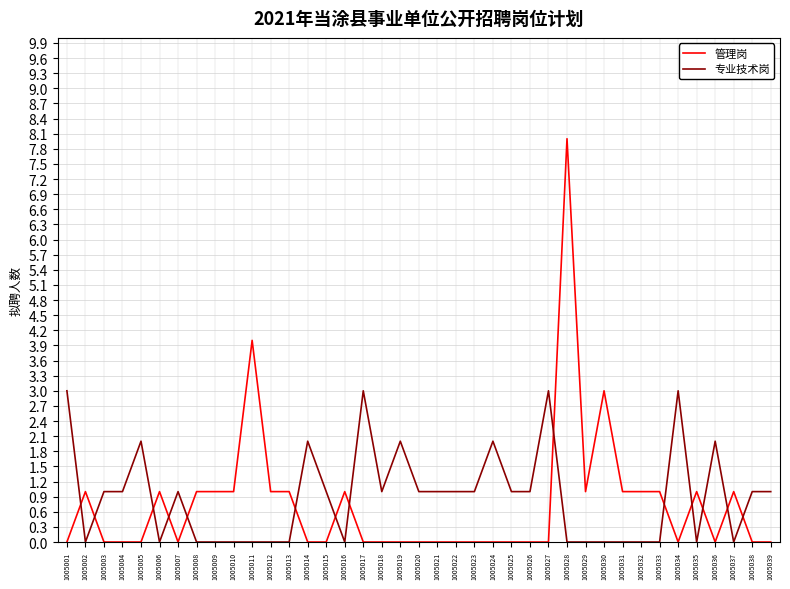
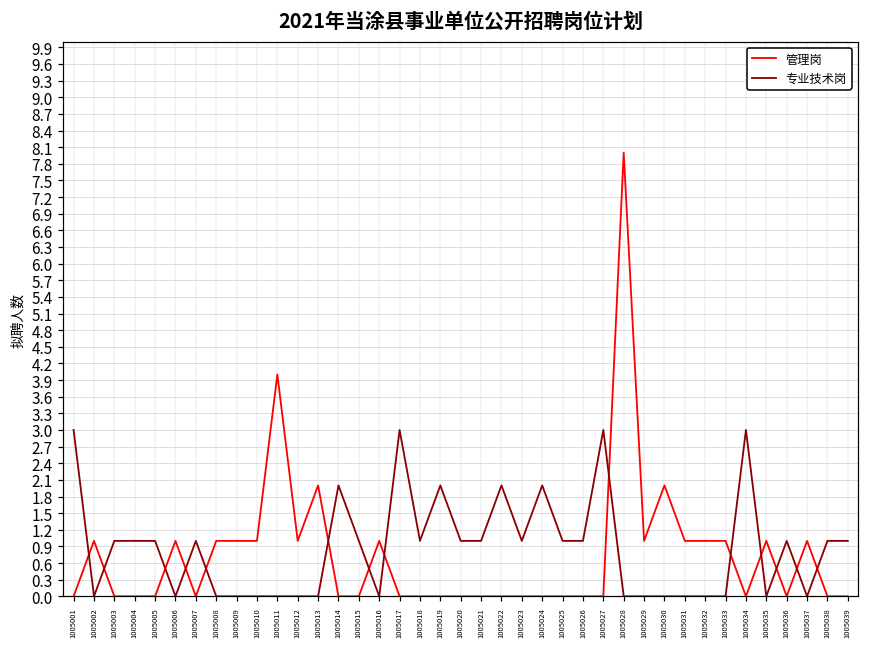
专业技术岗, 1005005: 2 -> 1
管理岗, 1005013: 1 -> 2
专业技术岗, 1005022: 1 -> 2
管理岗, 1005030: 3 -> 2
专业技术岗, 1005036: 2 -> 1
